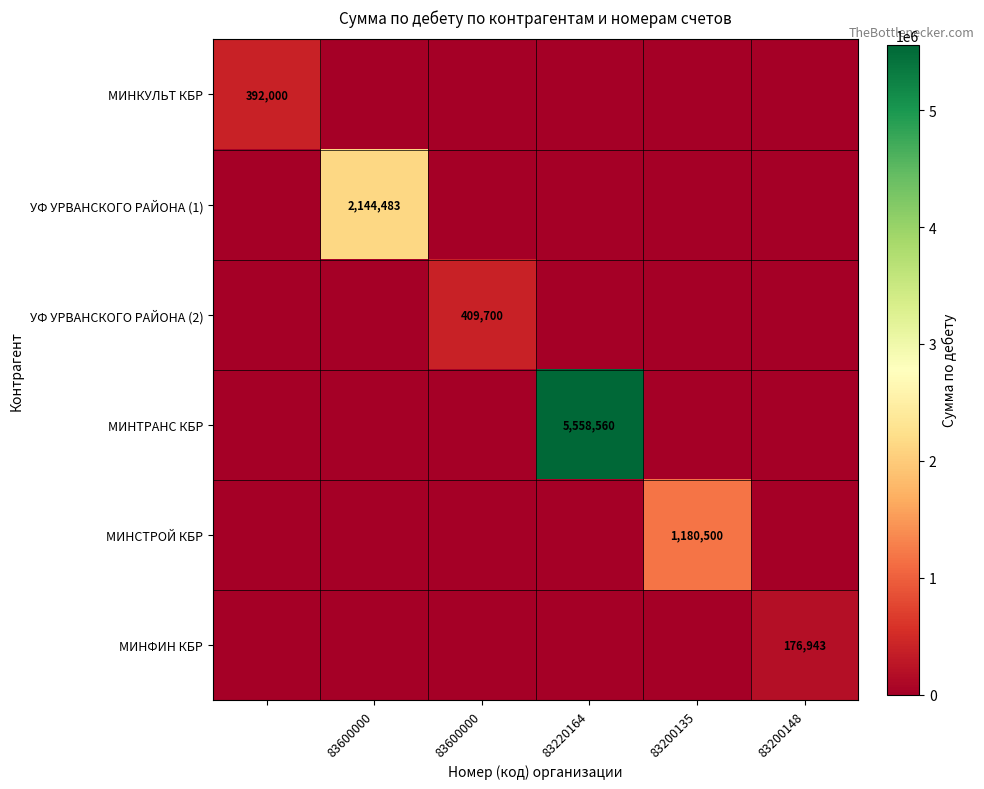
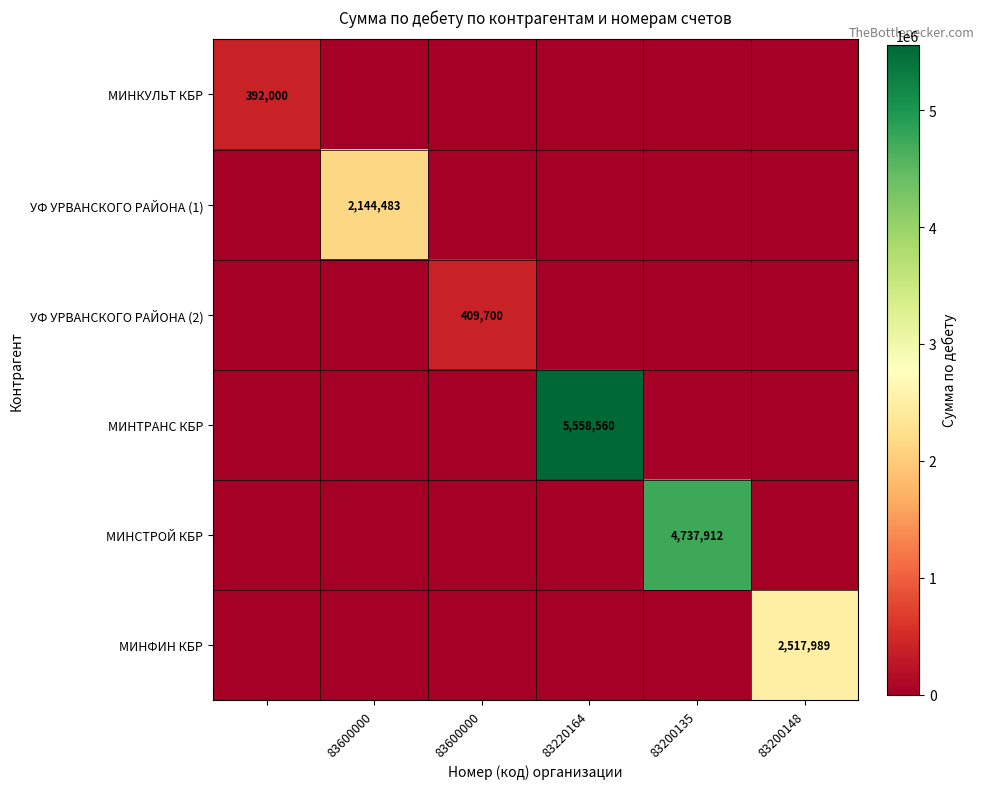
МИНСТРОЙ КБР, 83200135: 1,180,500 -> 4,737,912
МИНФИН КБР, 83200148: 176,943 -> 2,517,989
